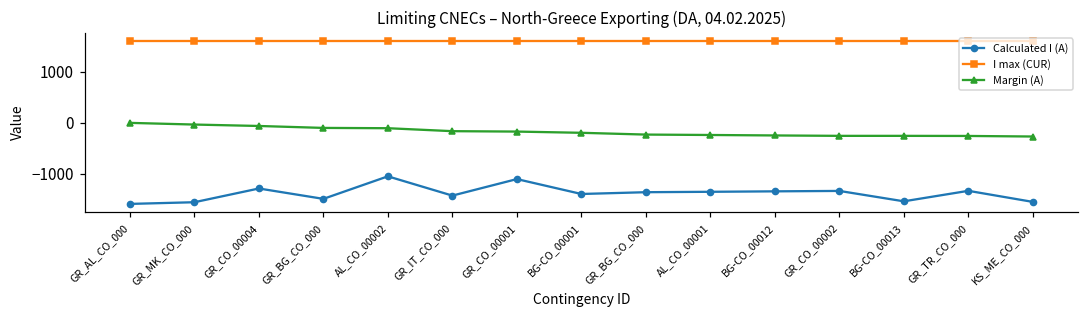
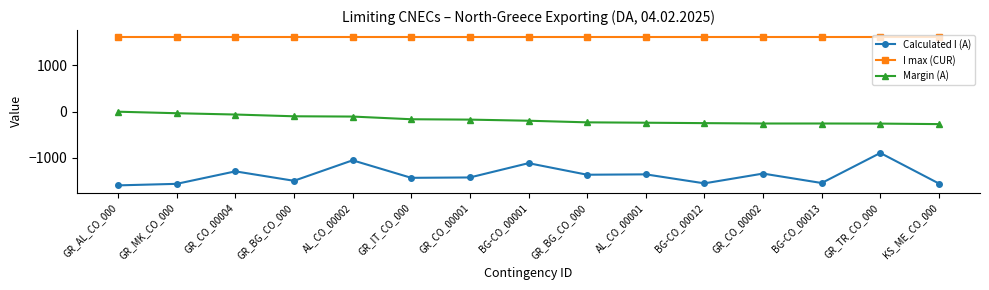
Calculated I (A), GR_CO_00001: -1100 -> -1400
Calculated I (A), BG-CO_00001: -1400 -> -1100
Calculated I (A), BG-CO_00012: -1300 -> -1600
Calculated I (A), GR_TR_CO_000: -1300 -> -900
